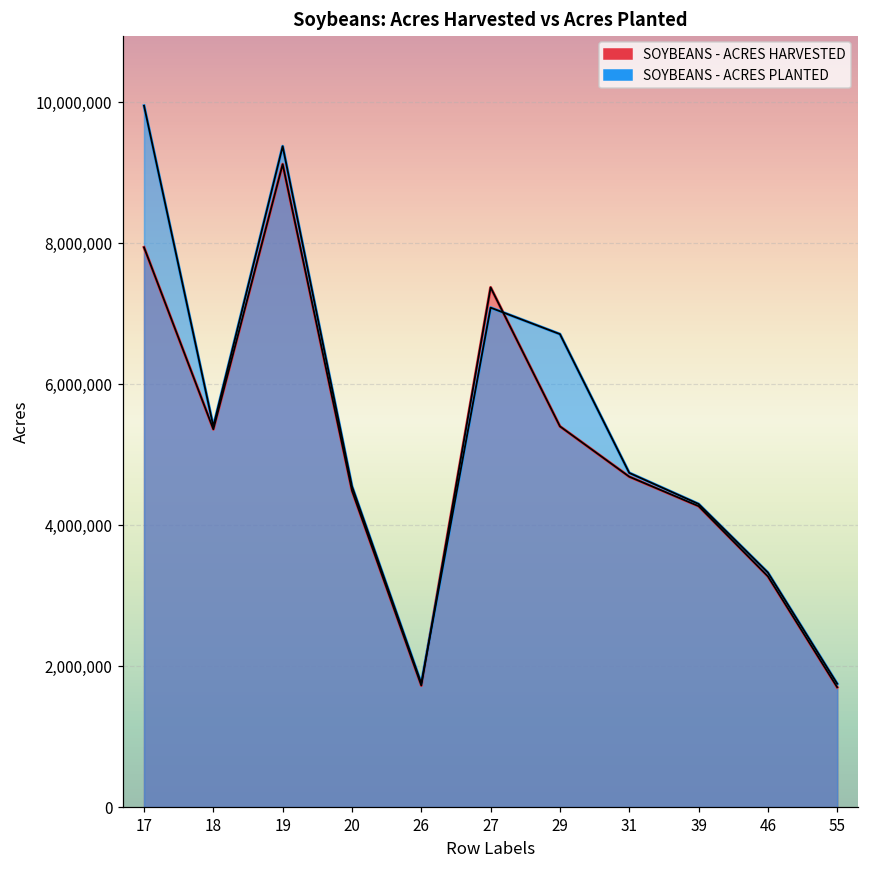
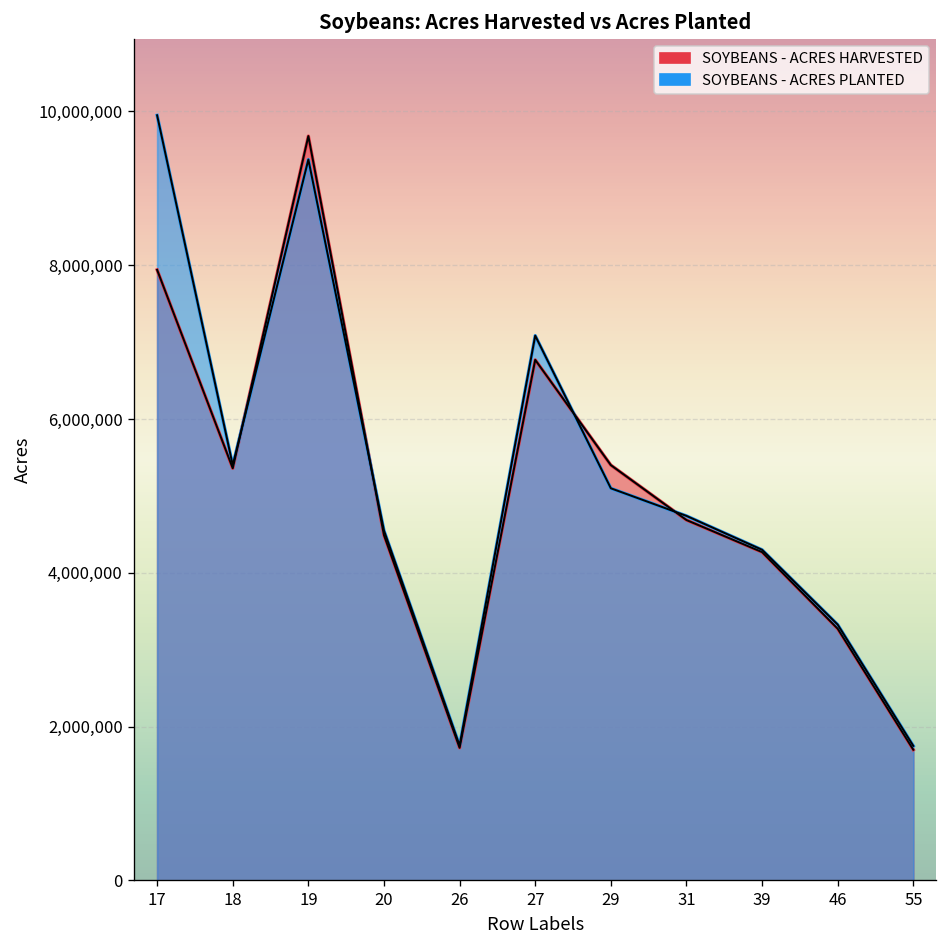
SOYBEANS - ACRES HARVESTED, 19: 9,100,000 -> 9,700,000
SOYBEANS - ACRES HARVESTED, 27: 7,400,000 -> 6,800,000
SOYBEANS - ACRES PLANTED, 29: 6,700,000 -> 5,100,000
